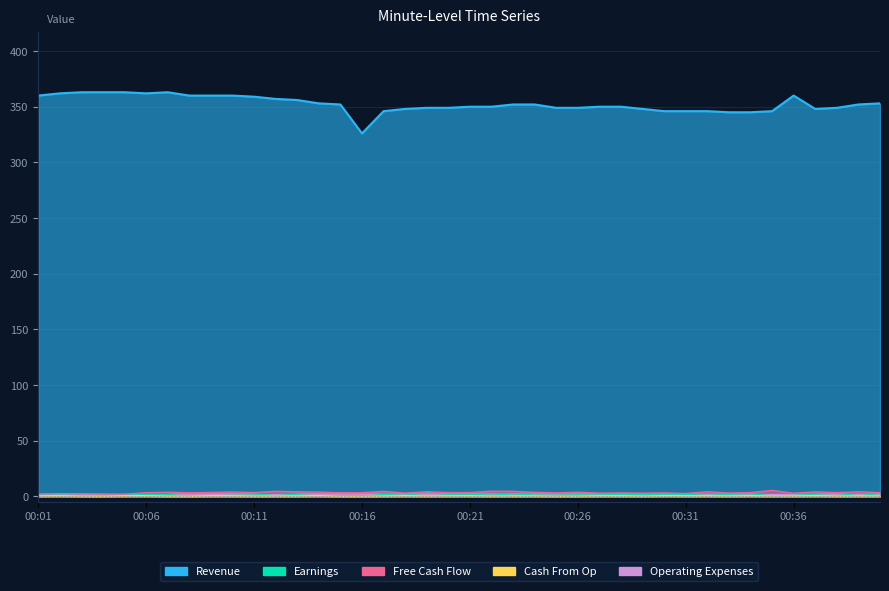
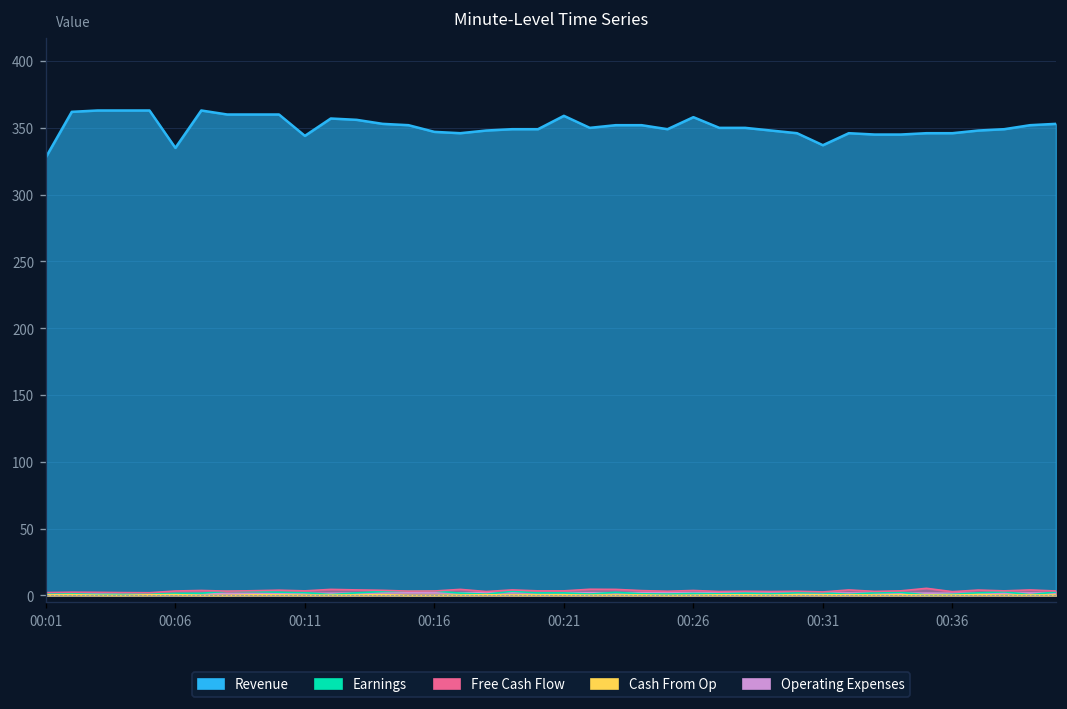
Revenue, 00:01: 360 -> 328
Revenue, 00:06: 362 -> 335
Revenue, 00:11: 359 -> 344
Revenue, 00:16: 326 -> 347
Revenue, 00:21: 350 -> 359
Revenue, 00:26: 349 -> 358
Revenue, 00:31: 346 -> 337
Revenue, 00:36: 360 -> 346
